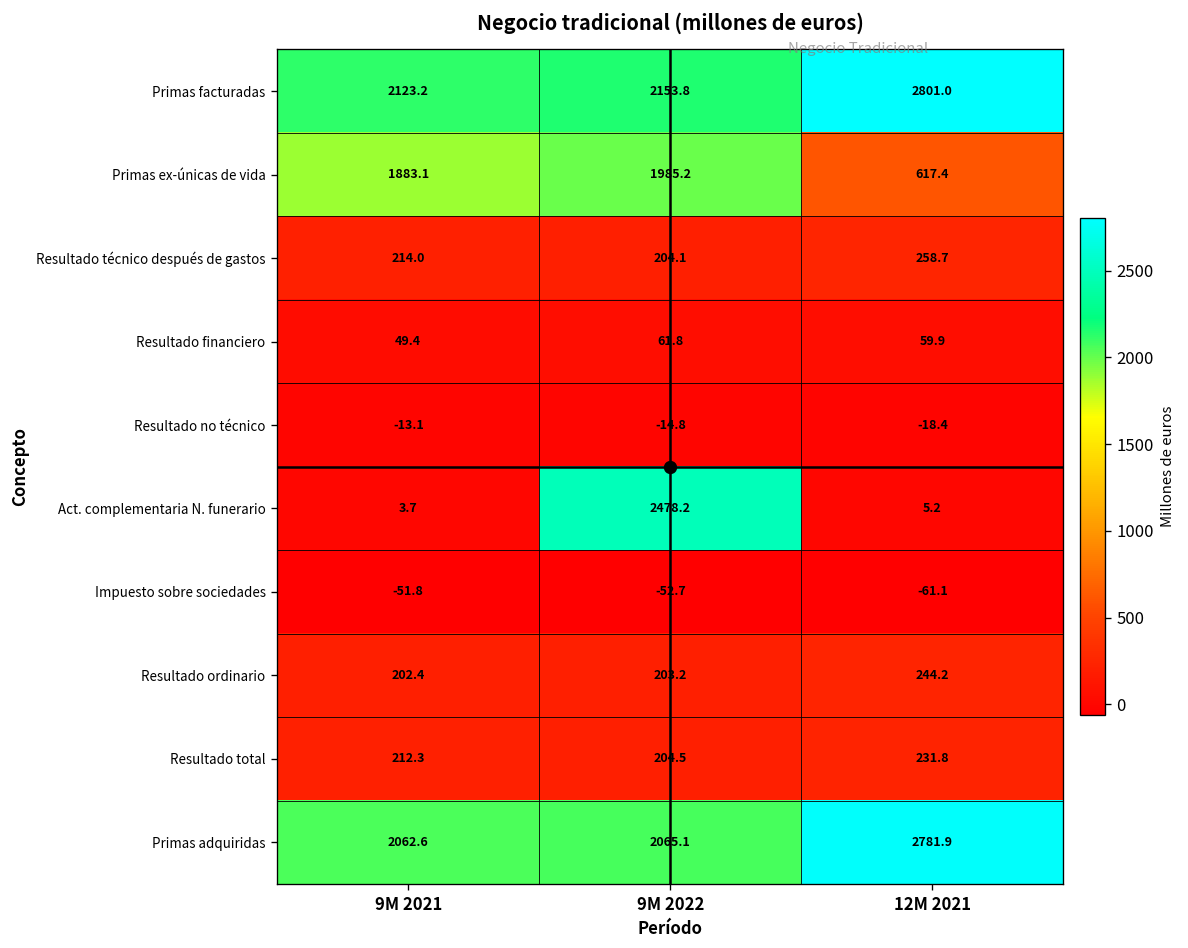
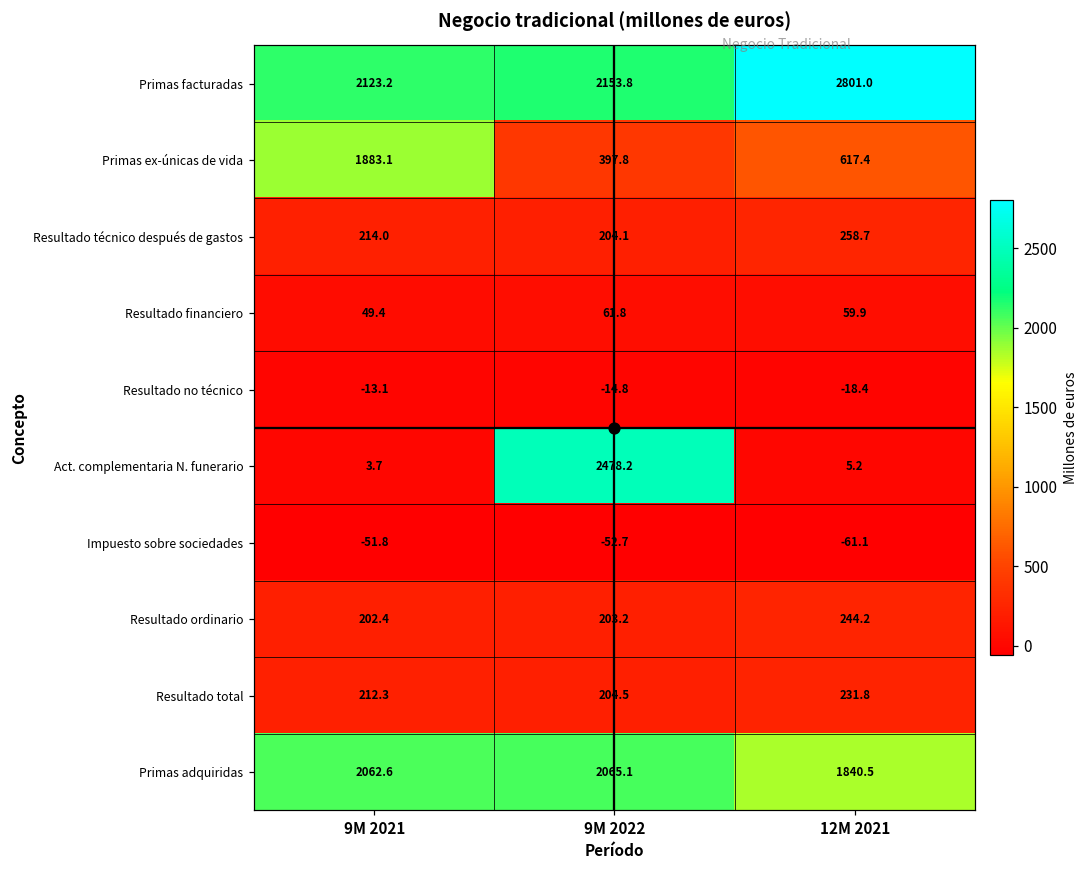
Primas ex-únicas de vida, 9M 2022: 1985.2 -> 397.8
Primas adquiridas, 12M 2021: 2781.9 -> 1840.5
